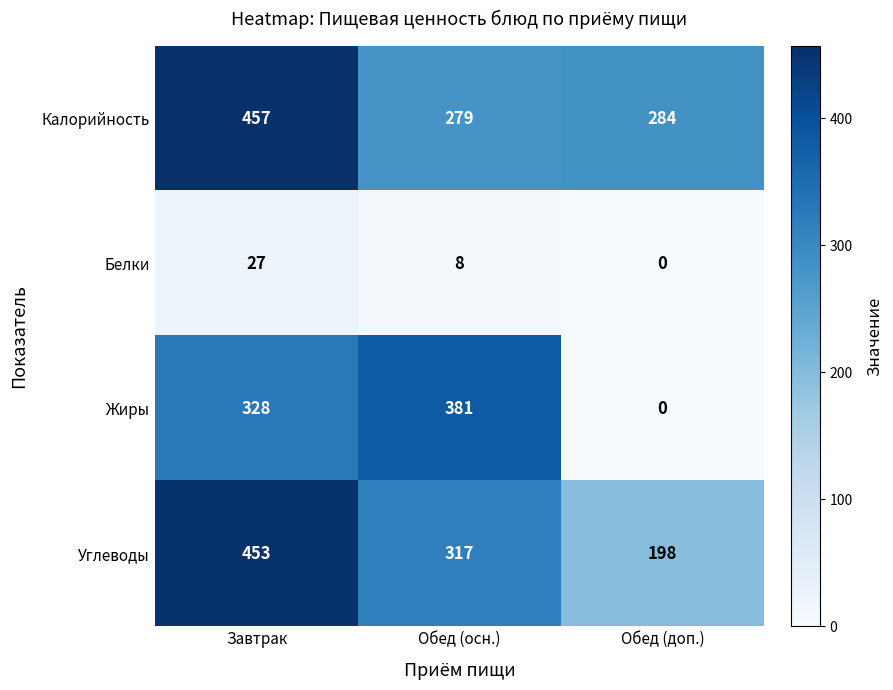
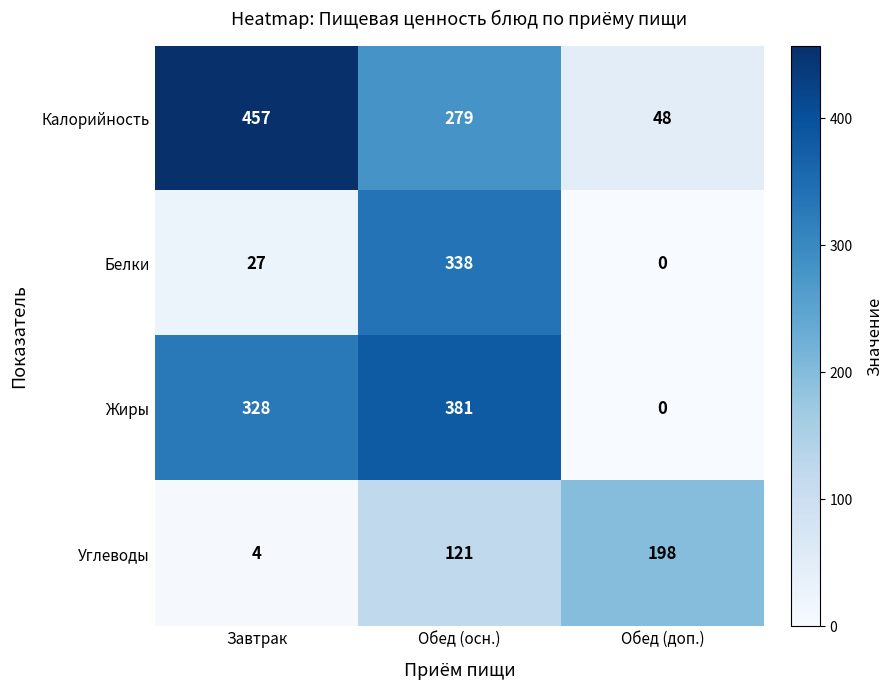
Калорийность, Обед (доп.): 284 -> 48
Белки, Обед (осн.): 8 -> 338
Углеводы, Завтрак: 453 -> 4
Углеводы, Обед (осн.): 317 -> 121
